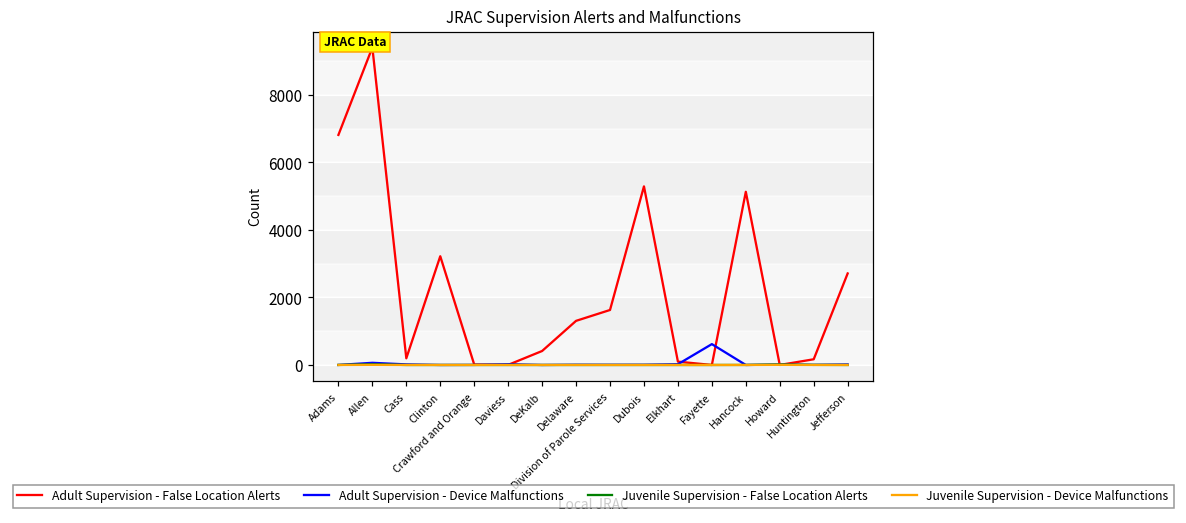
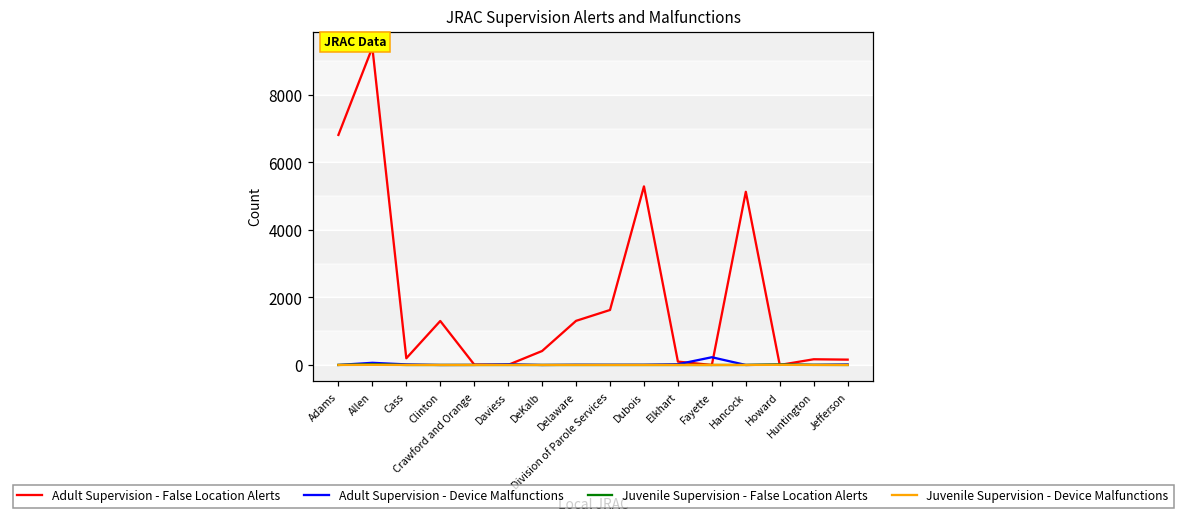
Adult Supervision - False Location Alerts, Clinton: 3200 -> 1300
Adult Supervision - Device Malfunctions, Fayette: 600 -> 200
Adult Supervision - False Location Alerts, Jefferson: 2700 -> 200
